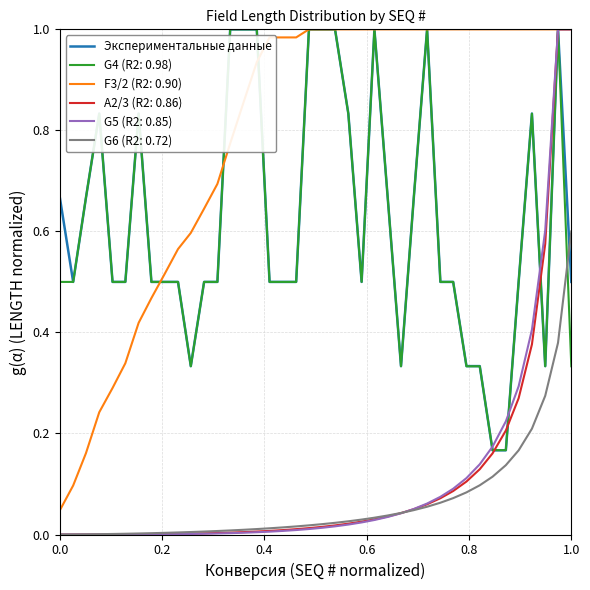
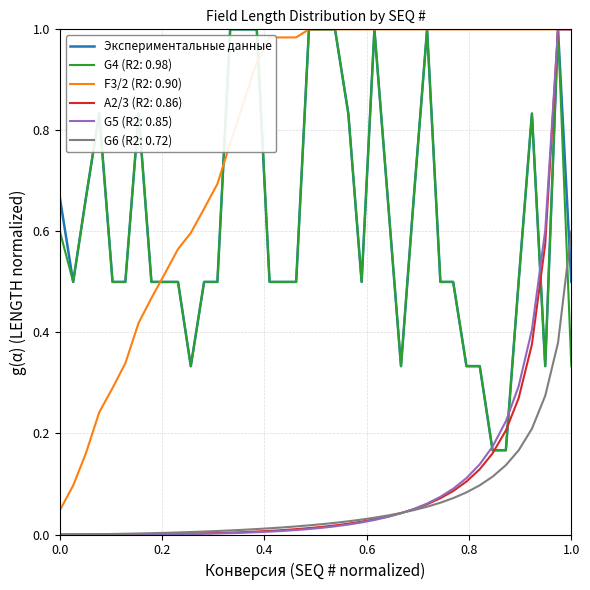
G4 (R2: 0.98), 0.0: 0.5 -> 0.6
